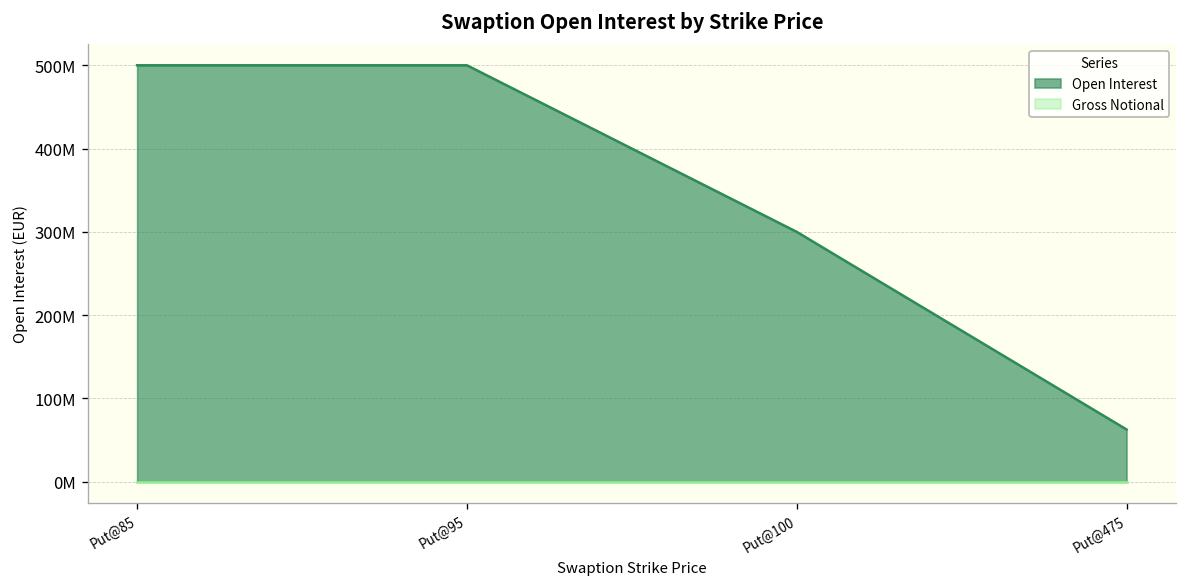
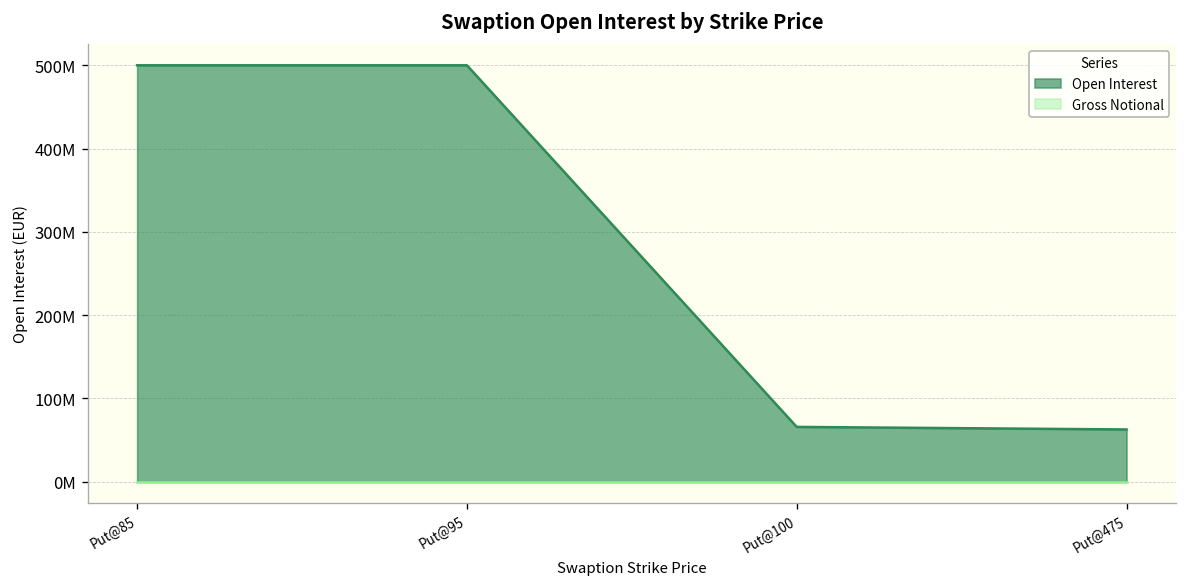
Open Interest, Put@100: 300000000 -> 70000000
